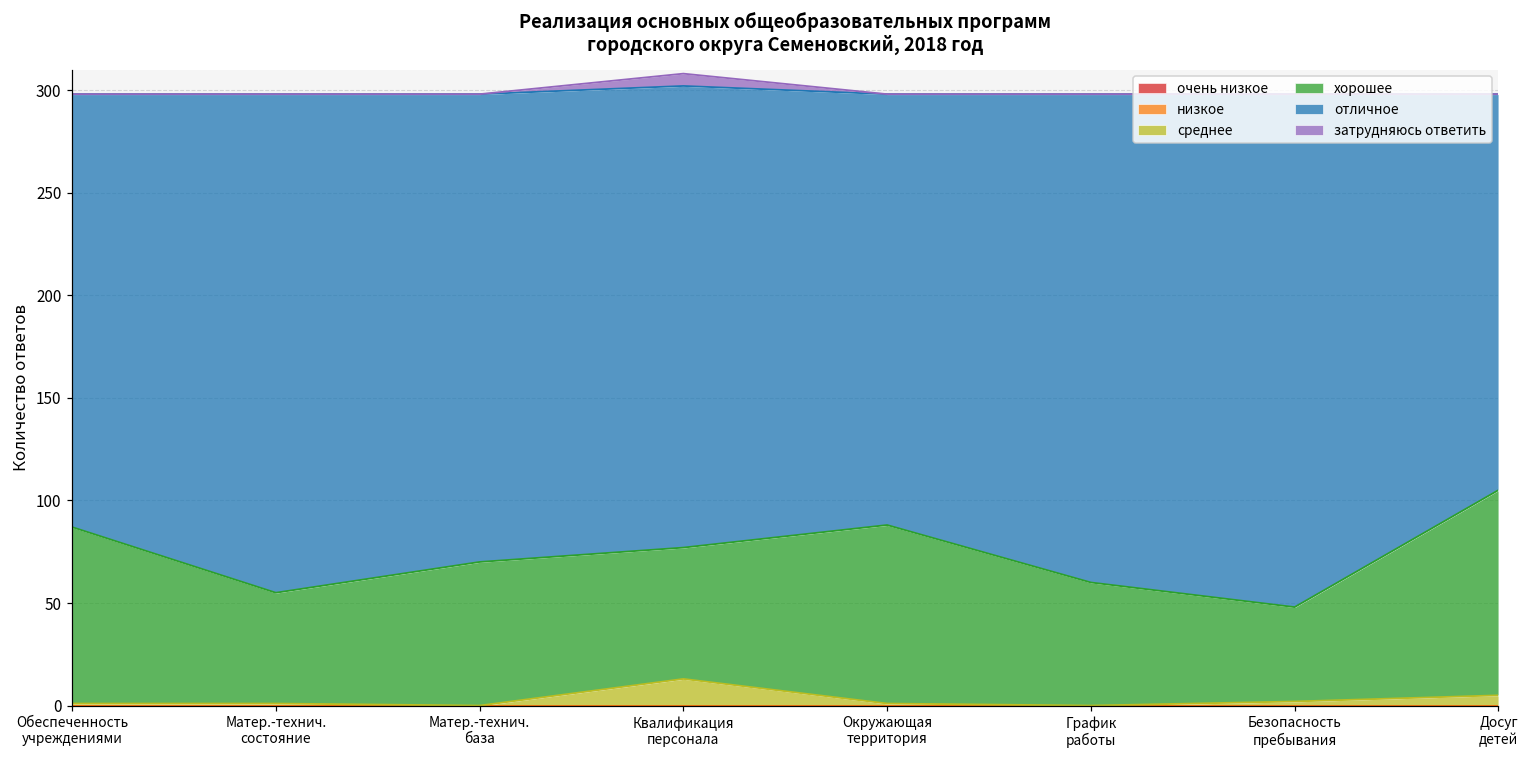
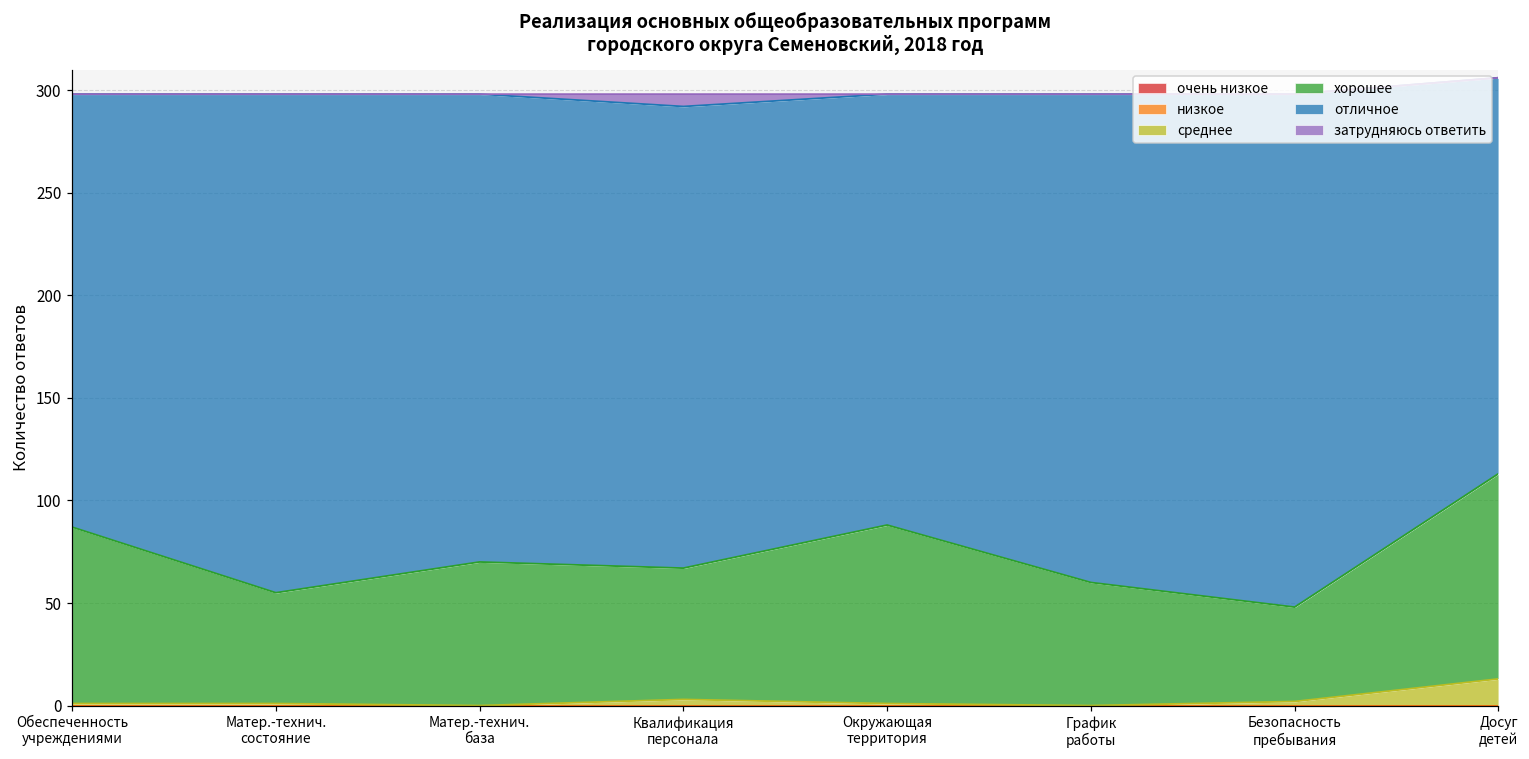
среднее, Квалификация персонала: 13 -> 3
среднее, Досуг детей: 5 -> 13
